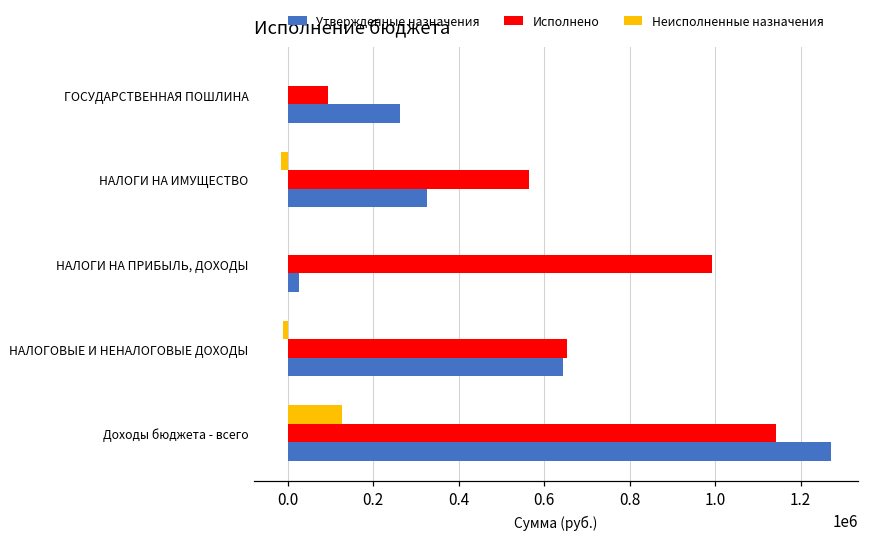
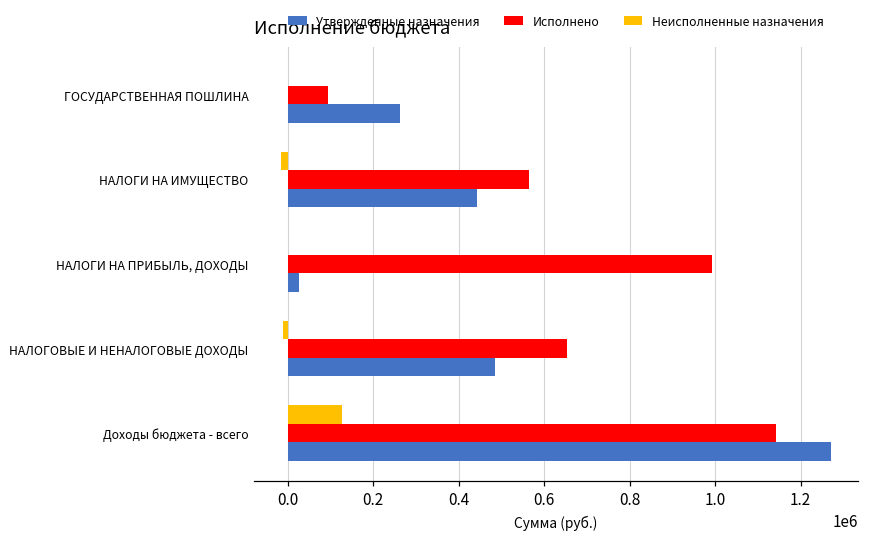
Утвержденные назначения, НАЛОГИ НА ИМУЩЕСТВО: 320000 -> 440000
Утвержденные назначения, НАЛОГОВЫЕ И НЕНАЛОГОВЫЕ ДОХОДЫ: 640000 -> 490000
